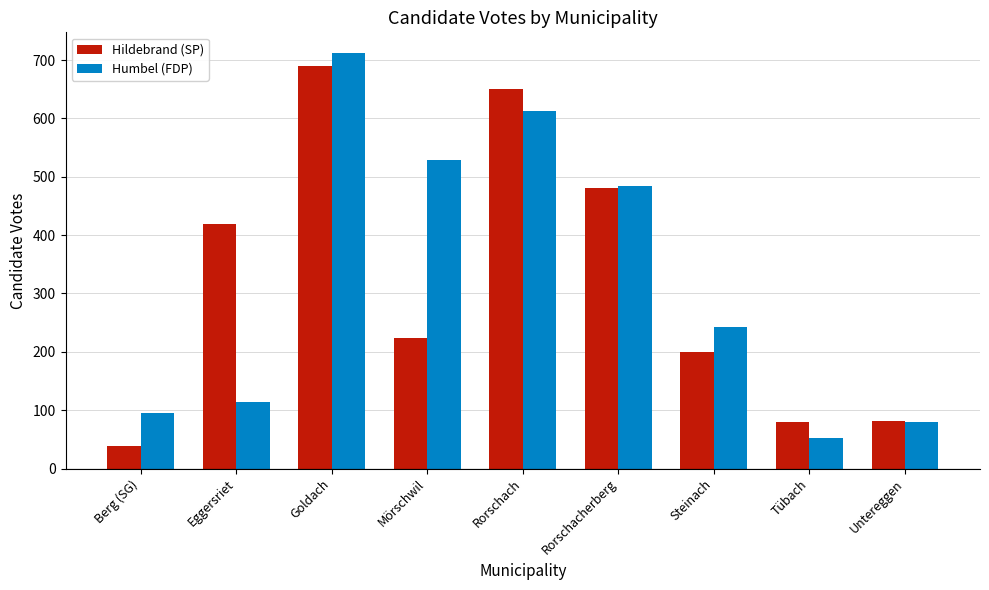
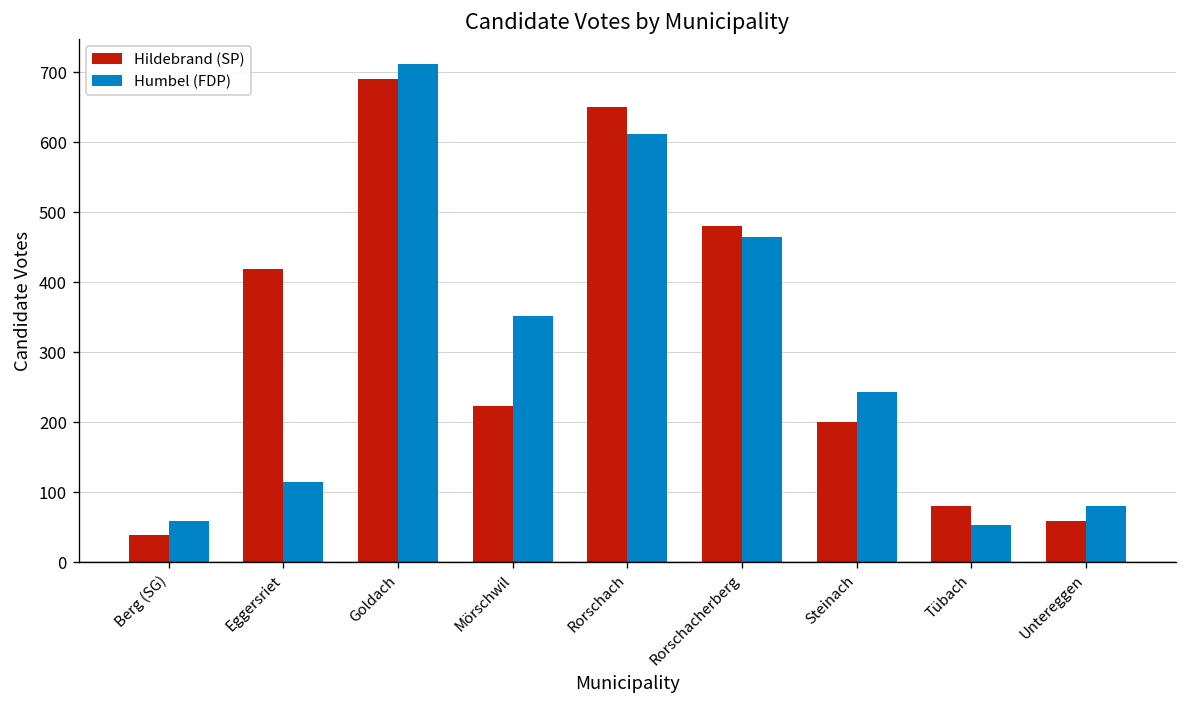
Humbel (FDP), Berg (SG): 100 -> 60
Humbel (FDP), Mörschwil: 530 -> 350
Humbel (FDP), Rorschacherberg: 480 -> 470
Hildebrand (SP), Untereggen: 80 -> 60
